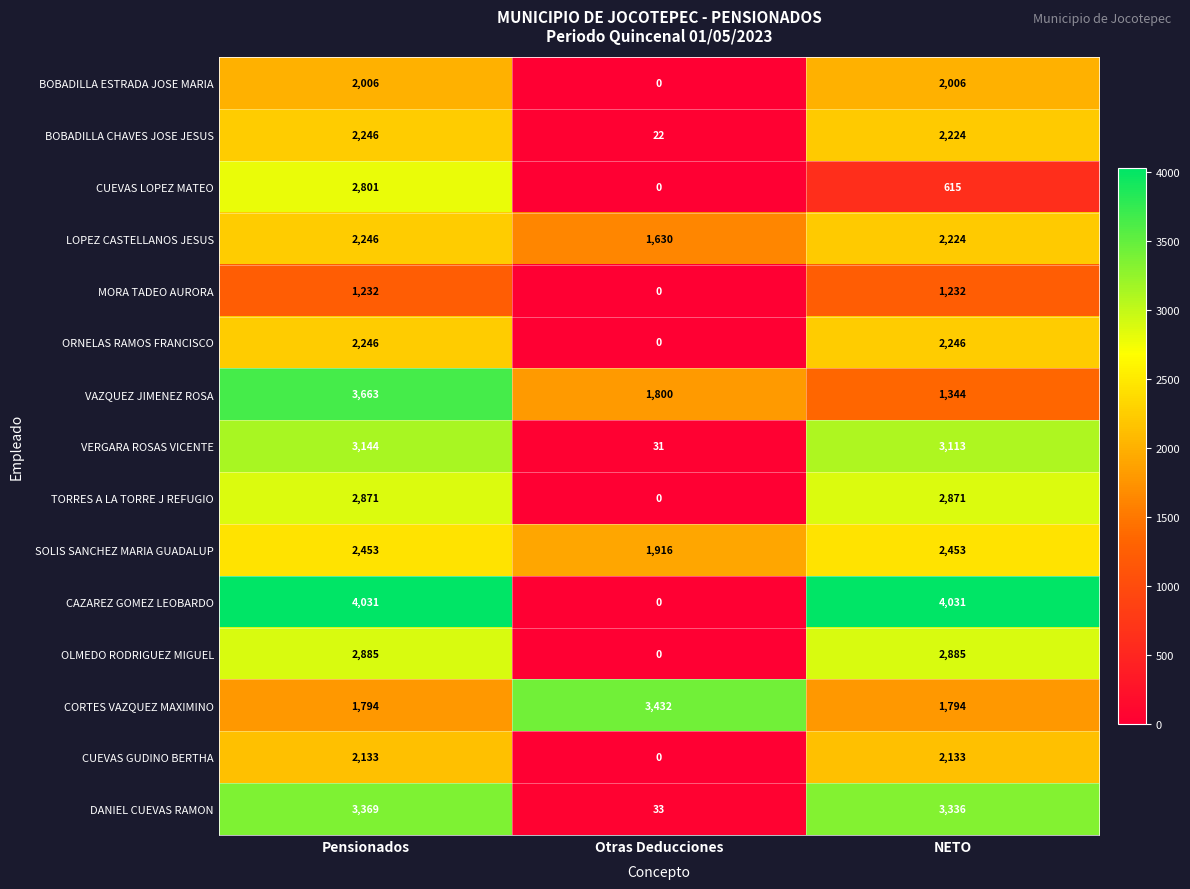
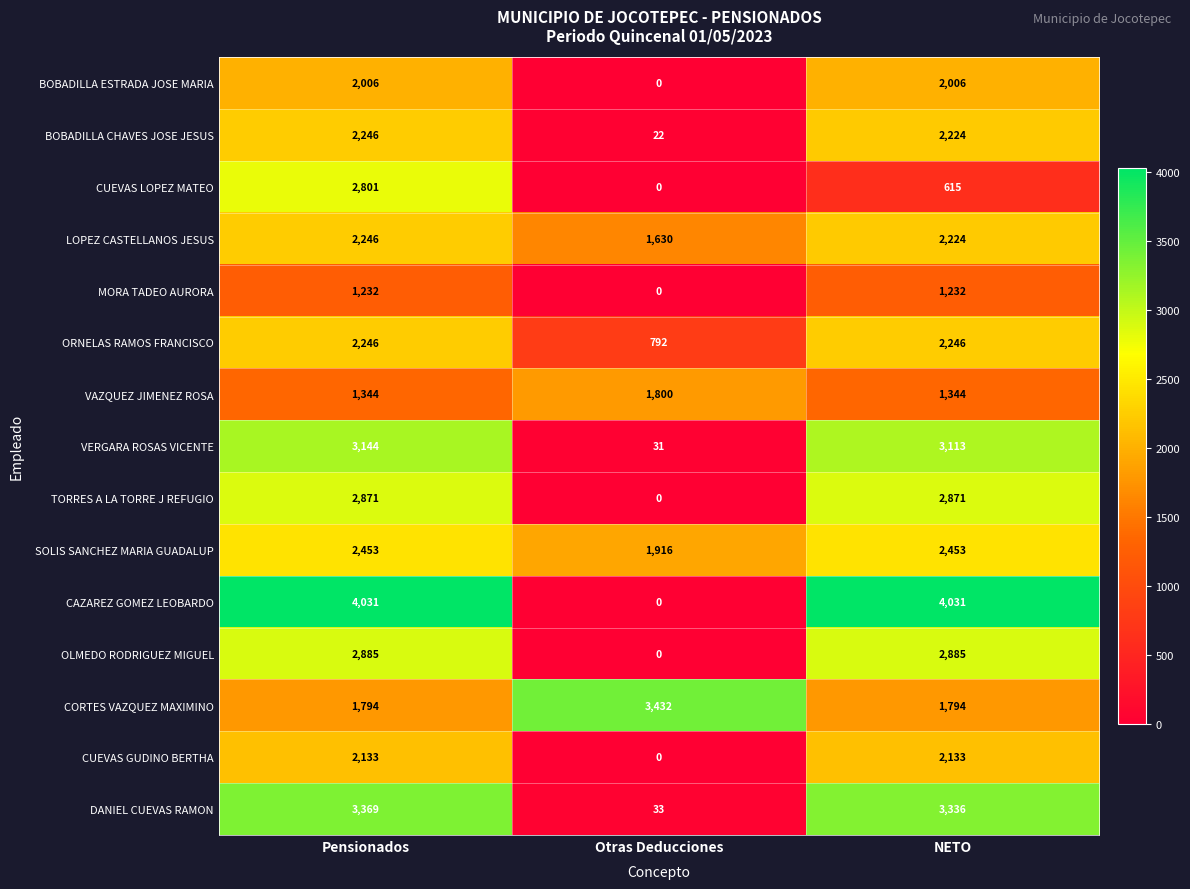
ORNELAS RAMOS FRANCISCO, Otras Deducciones: 0 -> 792
VAZQUEZ JIMENEZ ROSA, Pensionados: 3,663 -> 1,344
